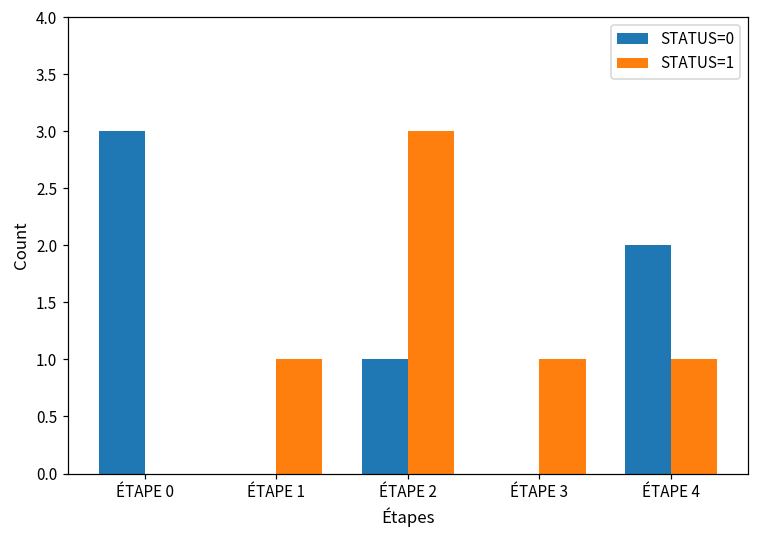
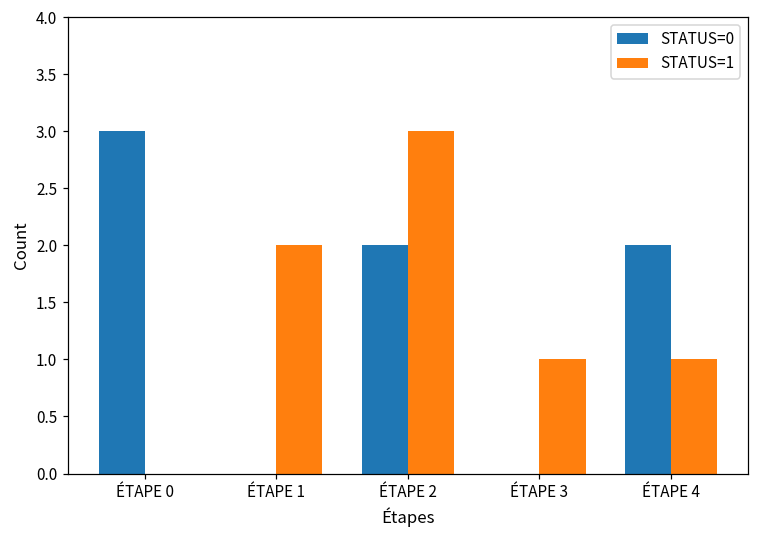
STATUS=1, ÉTAPE 1: 1 -> 2
STATUS=0, ÉTAPE 2: 1 -> 2
